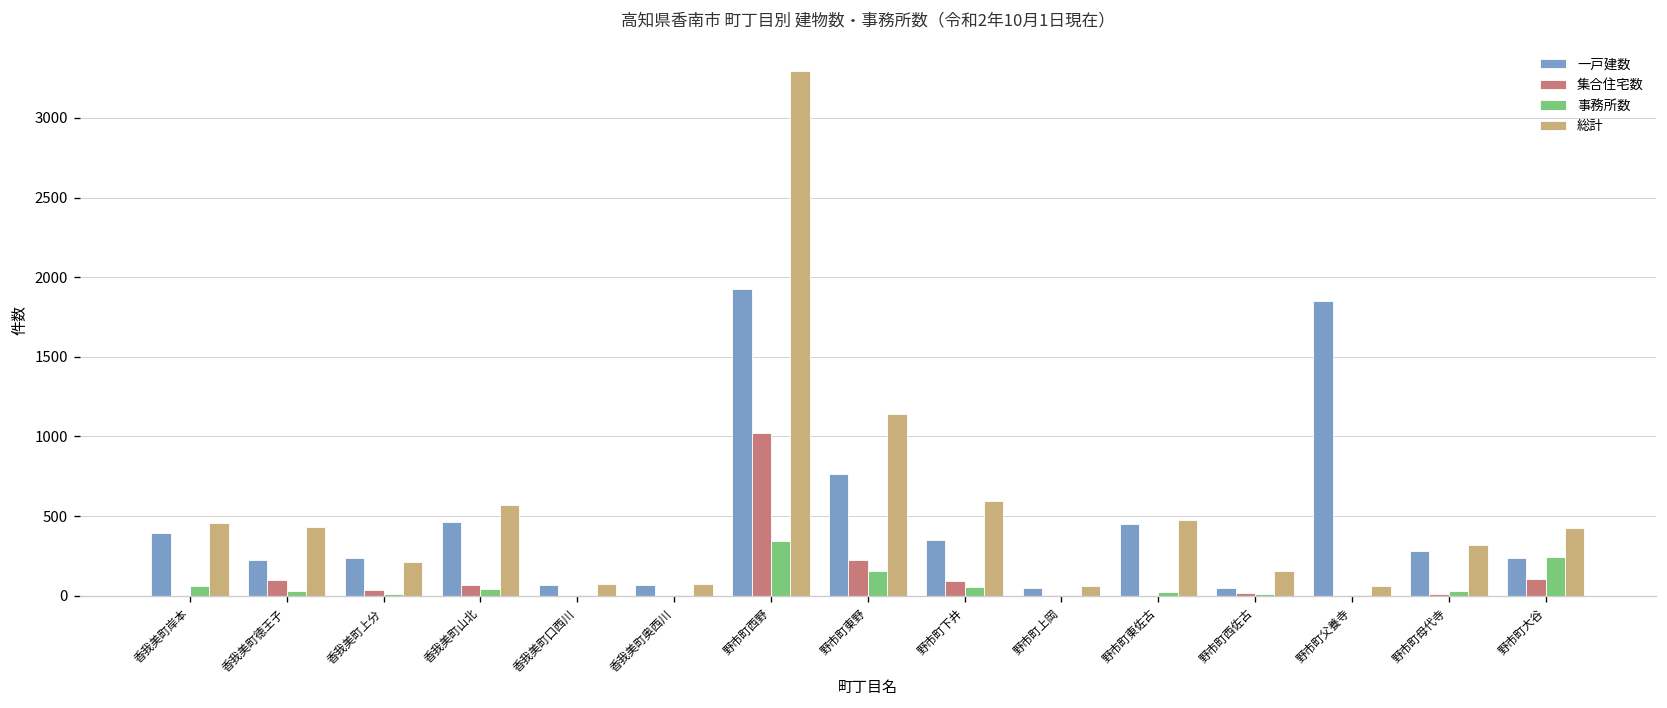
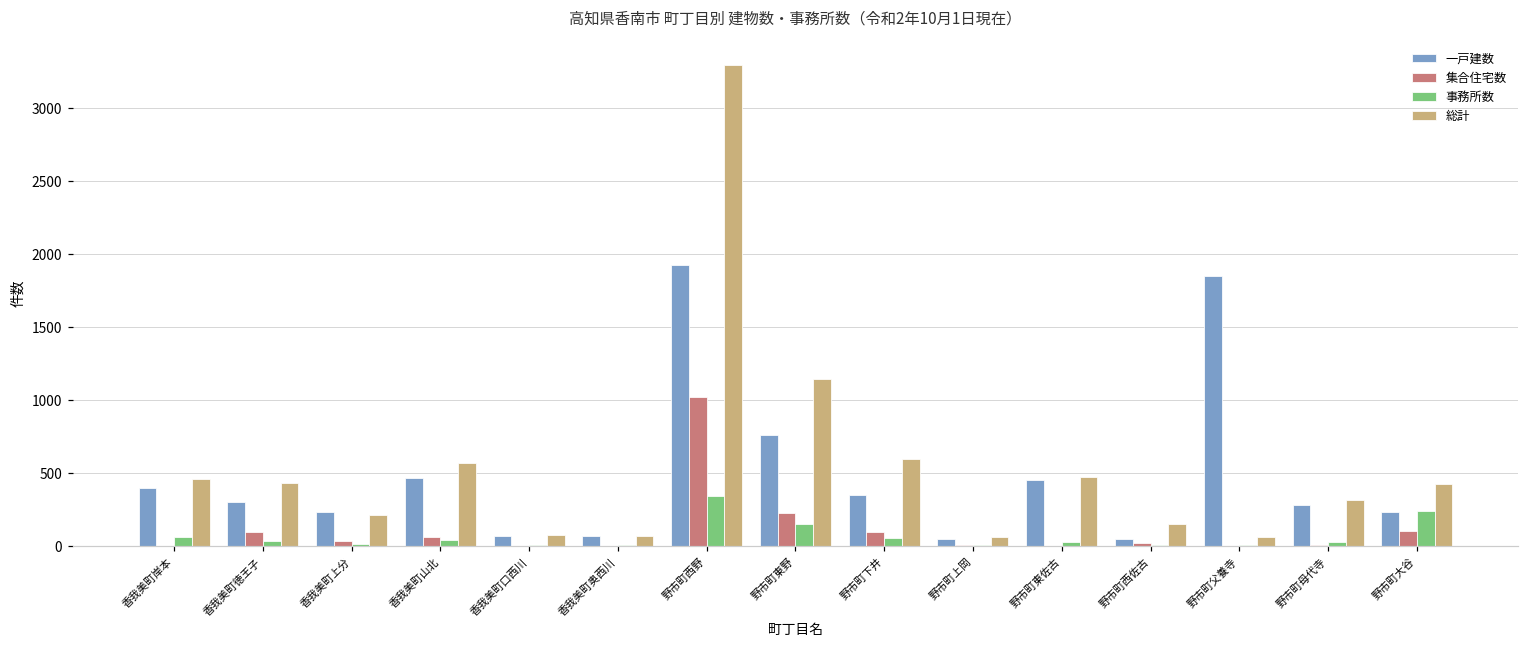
一戸建数, 香我美町徳王子: 220 -> 300
